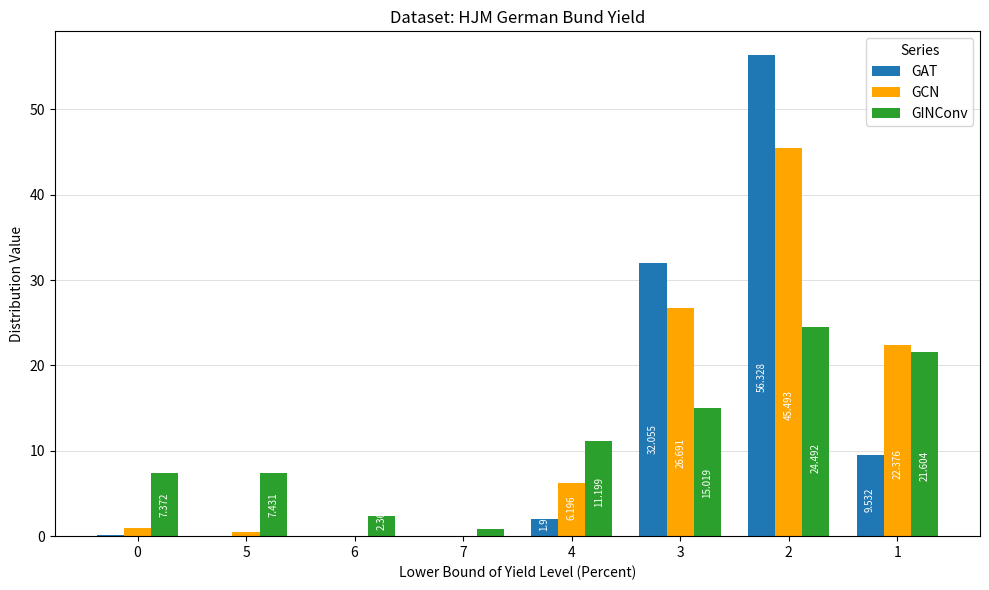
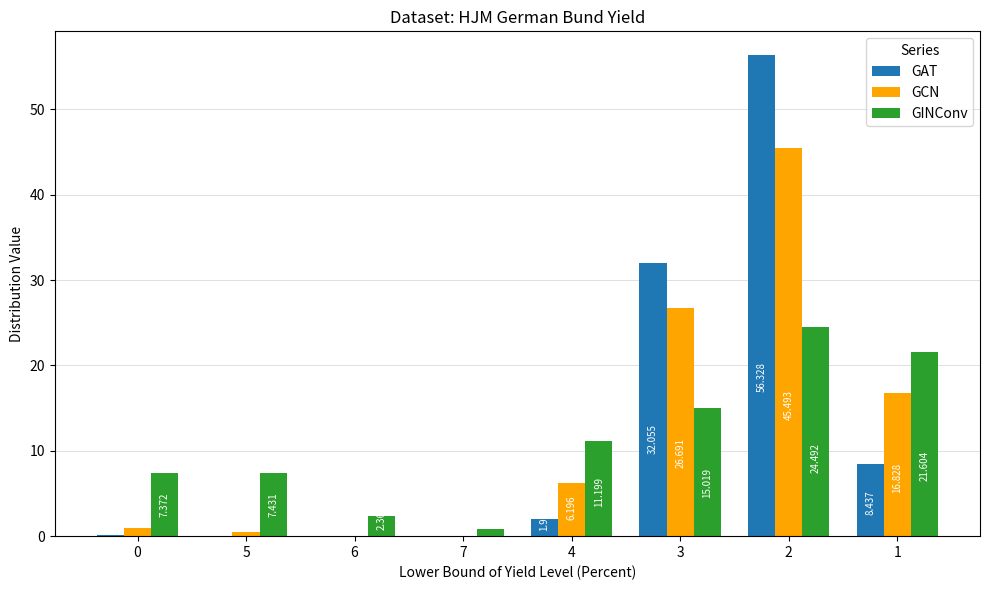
GAT, 1: 9.532 -> 8.437
GCN, 1: 22.376 -> 16.828
